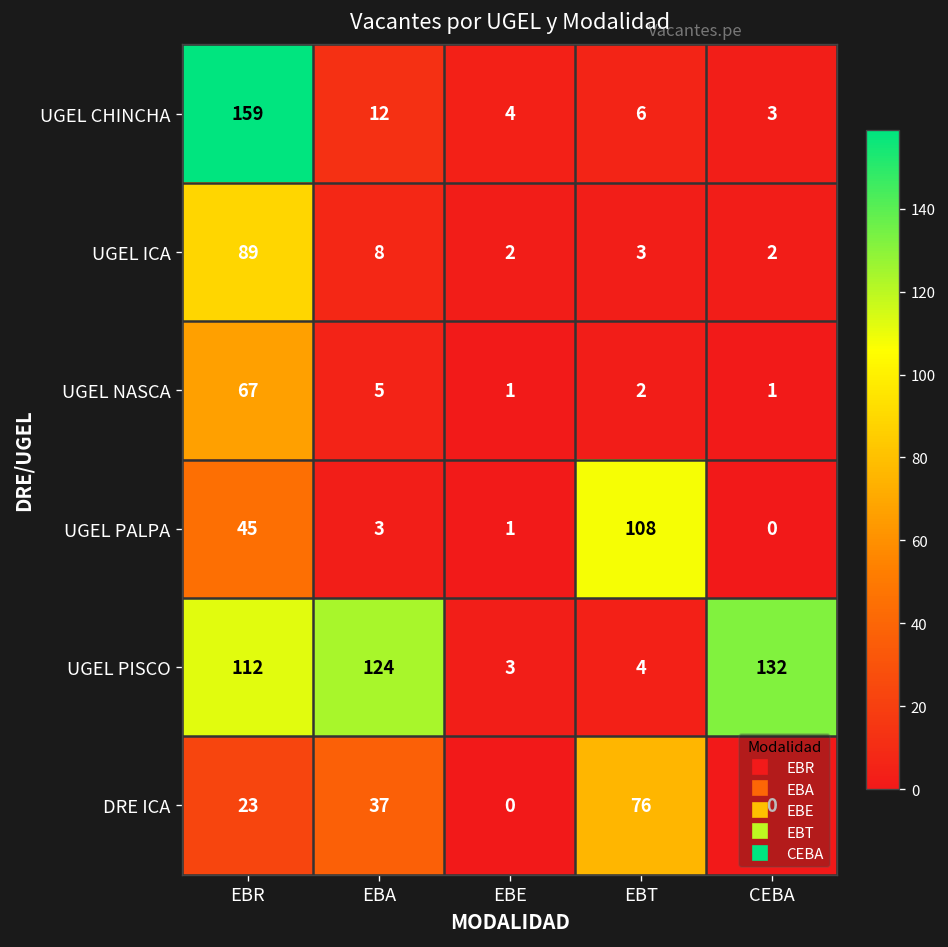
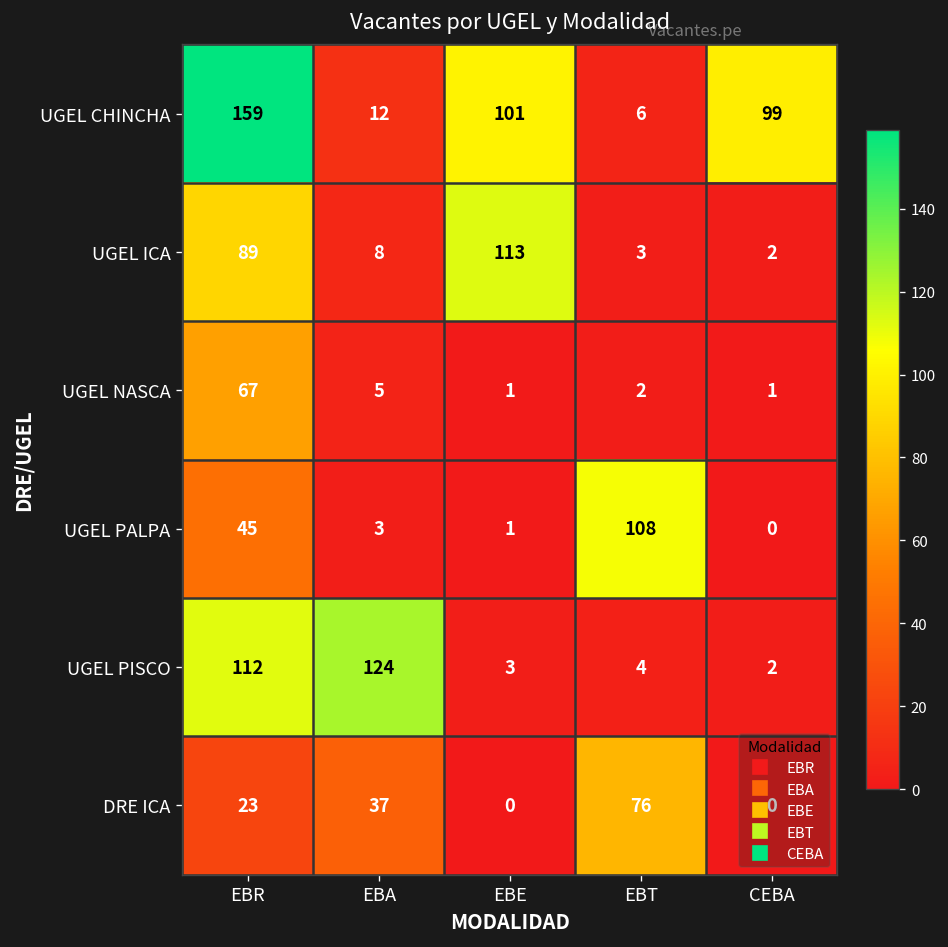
UGEL CHINCHA, EBE: 4 -> 101
UGEL CHINCHA, CEBA: 3 -> 99
UGEL ICA, EBE: 2 -> 113
UGEL PISCO, CEBA: 132 -> 2
